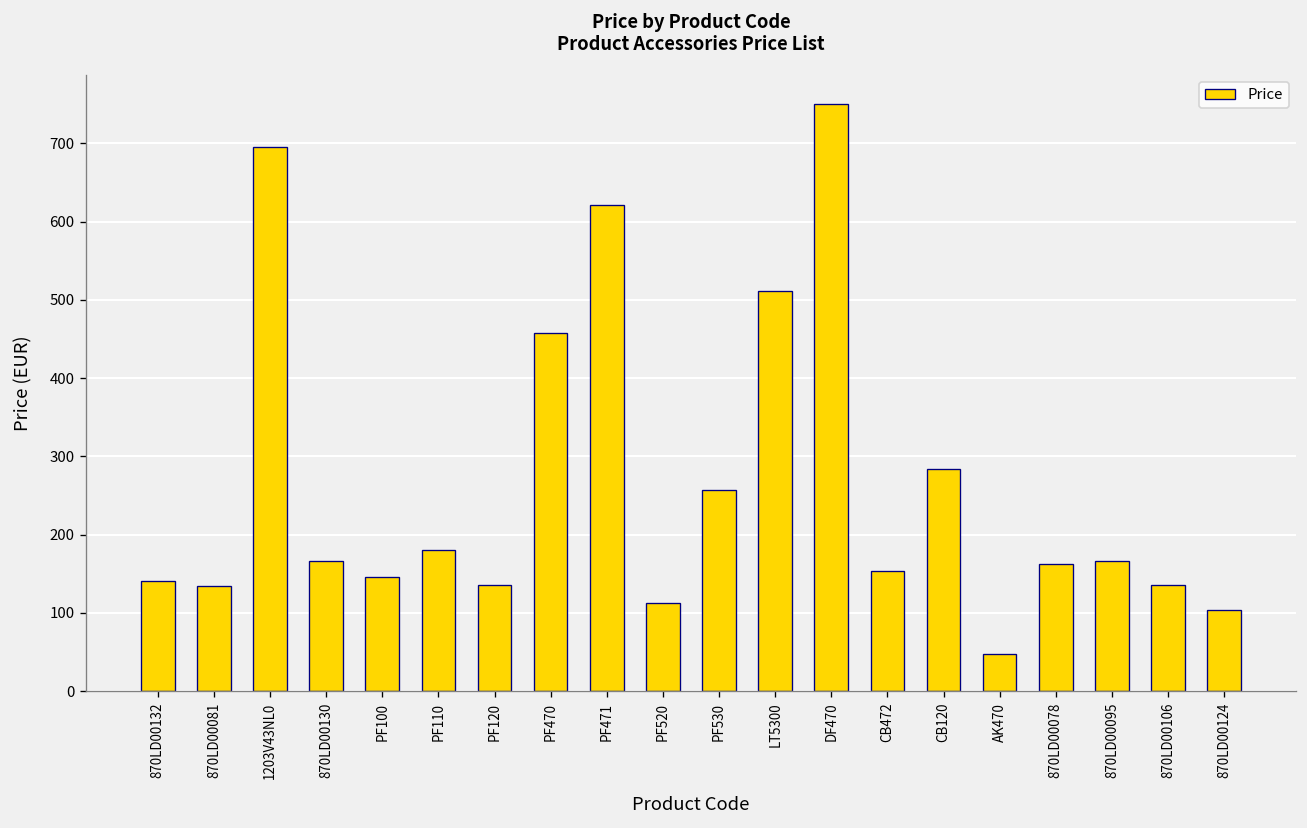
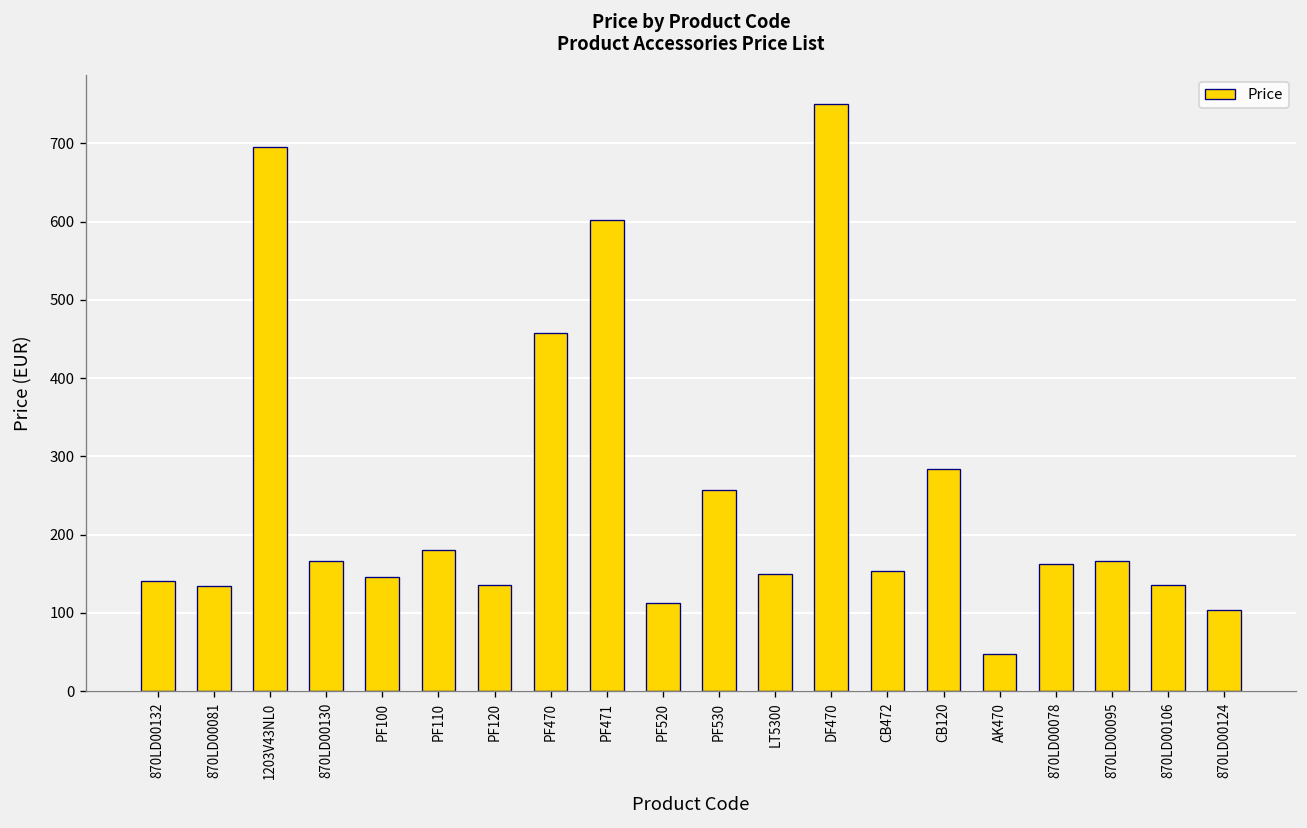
PF471: 620 -> 600
LT5300: 510 -> 150
